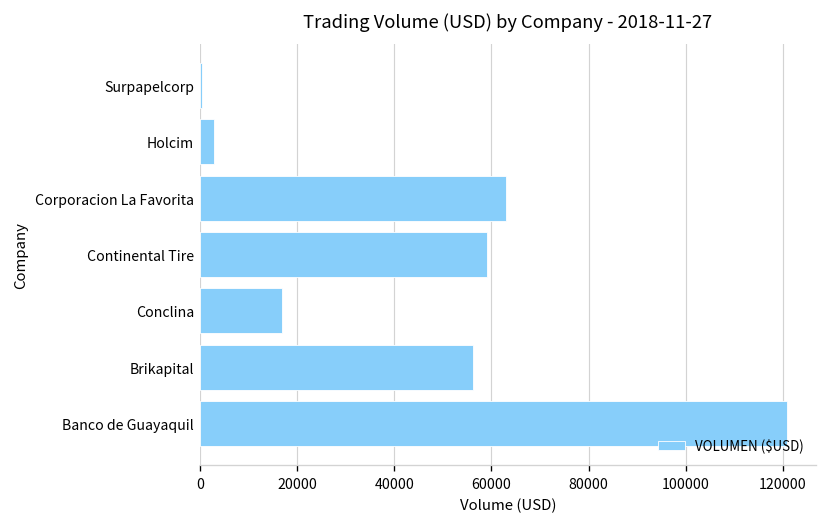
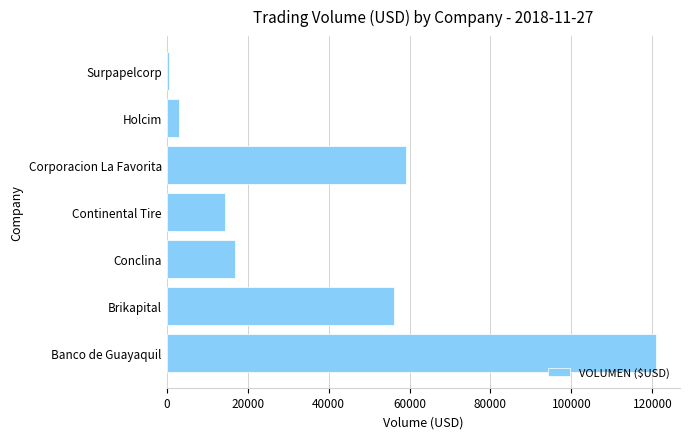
Corporacion La Favorita: 63000 -> 59000
Continental Tire: 59000 -> 14000
